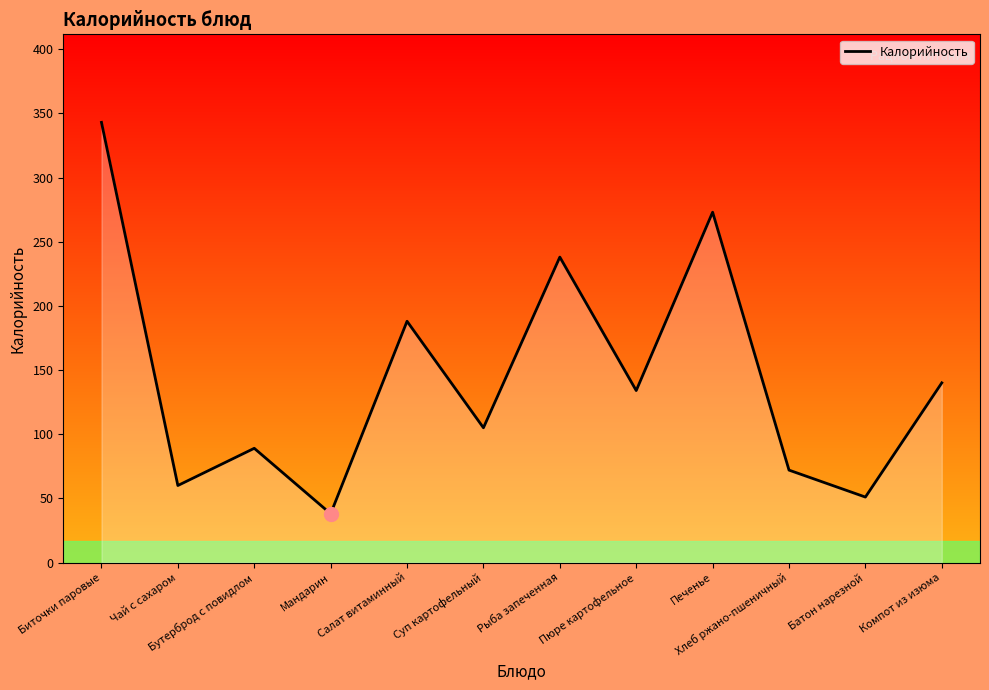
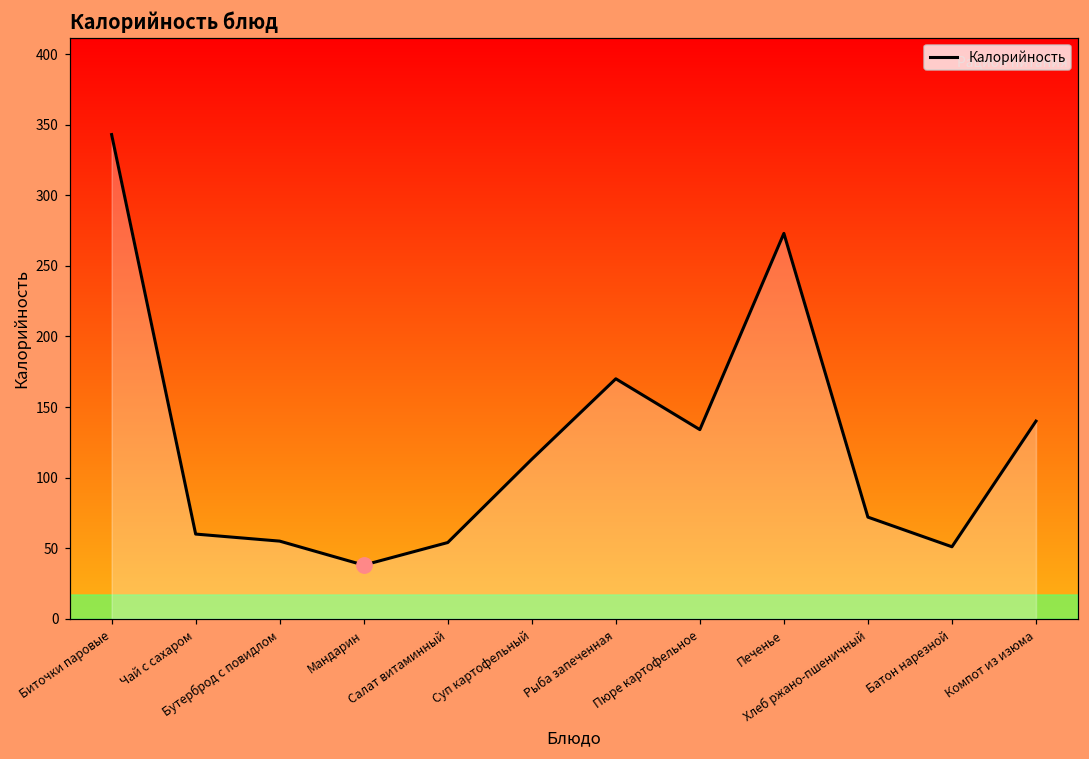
Калорийность, Бутерброд с повидлом: 89 -> 55
Калорийность, Салат витаминный: 188 -> 54
Калорийность, Суп картофельный: 105 -> 113
Калорийность, Рыба запеченная: 238 -> 170
